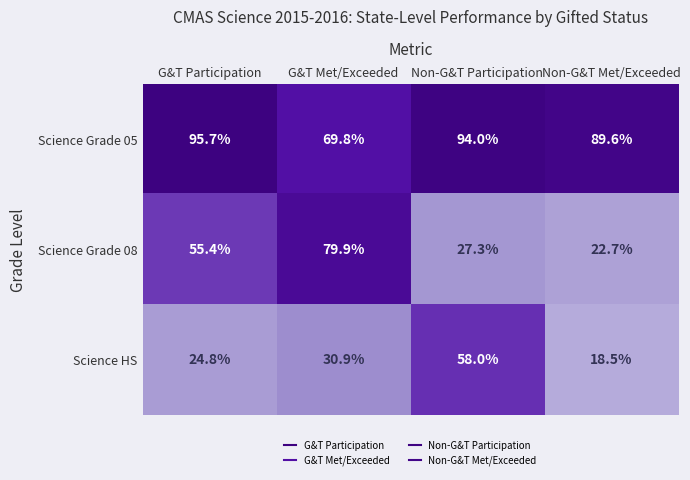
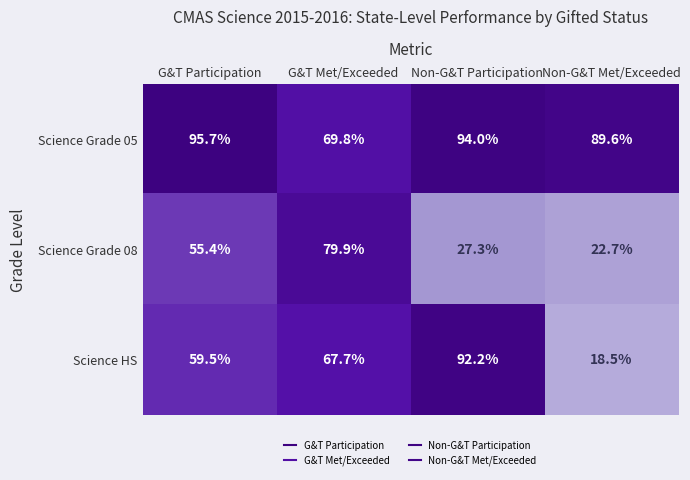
Science HS, G&T Participation: 24.8% -> 59.5%
Science HS, G&T Met/Exceeded: 30.9% -> 67.7%
Science HS, Non-G&T Participation: 58.0% -> 92.2%
